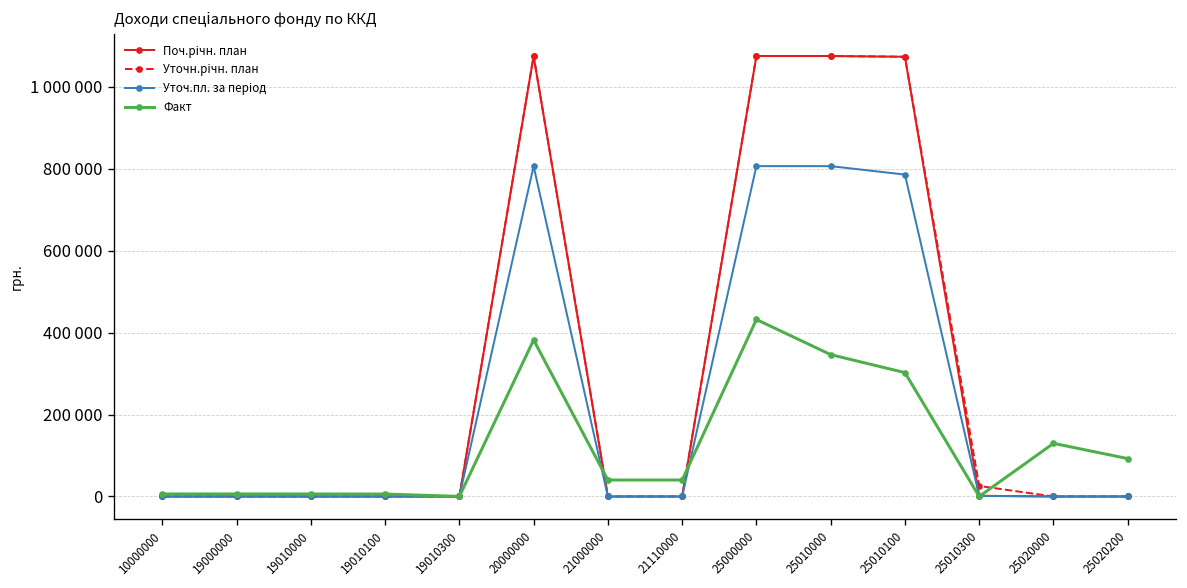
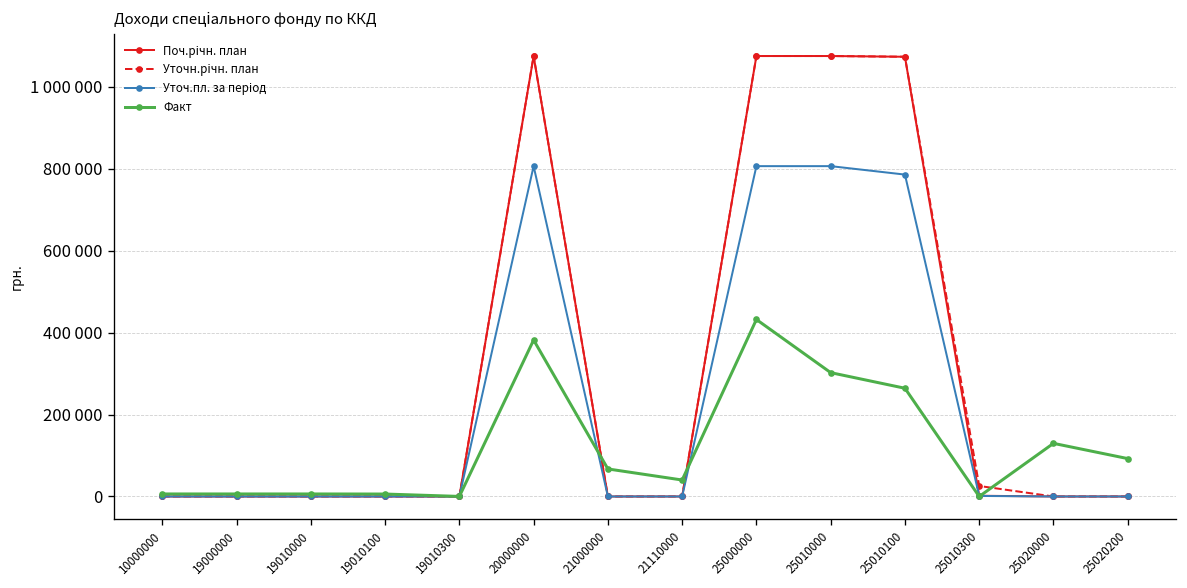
Факт, 21000000: 40000 -> 70000
Факт, 25010000: 350000 -> 300000
Факт, 25010100: 300000 -> 260000
